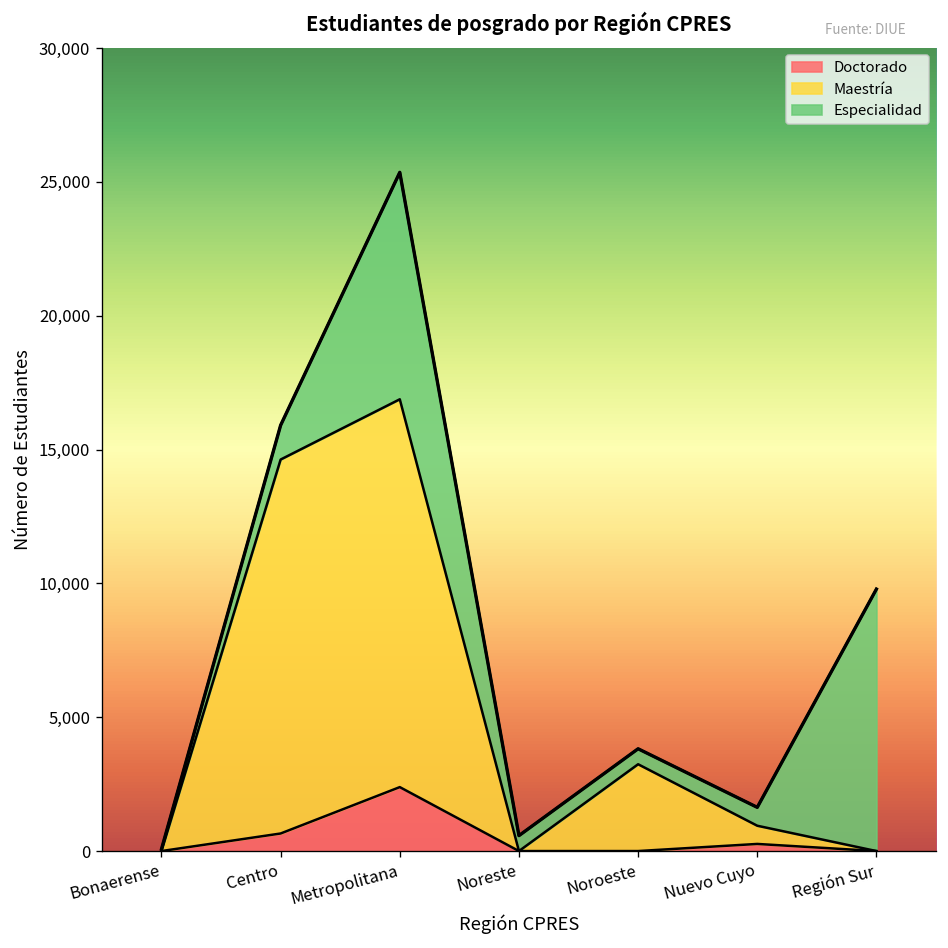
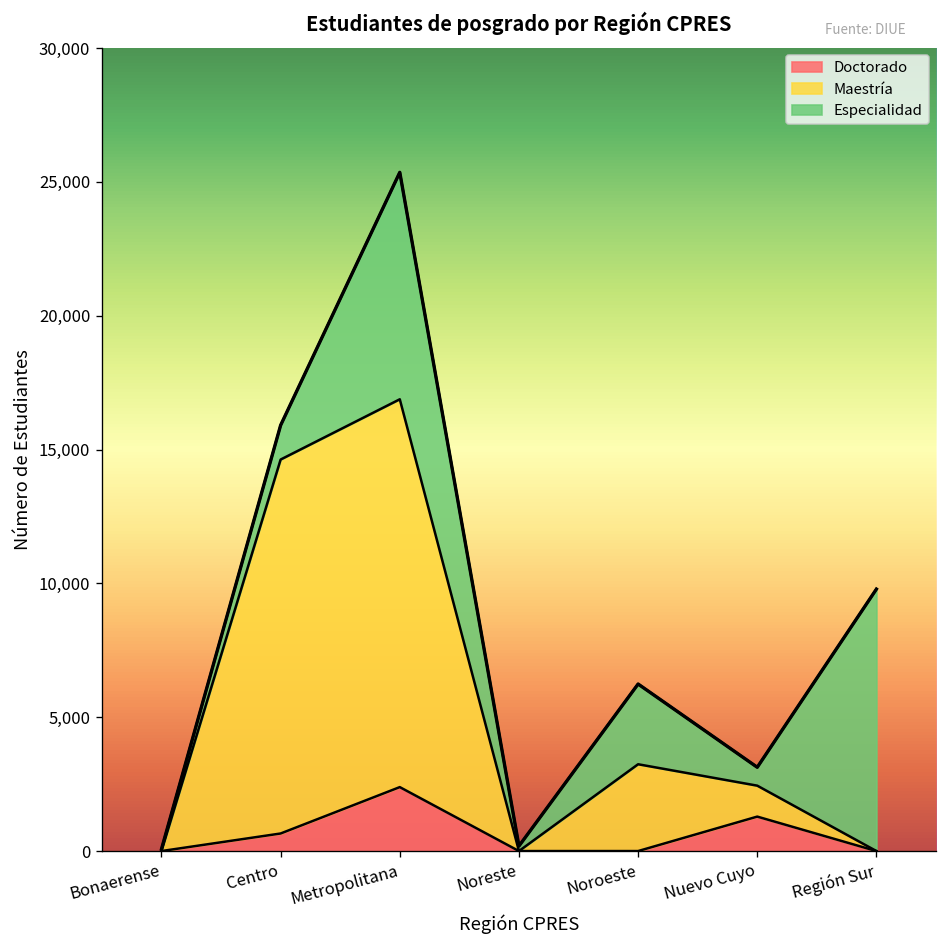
Especialidad, Noreste: 600 -> 200
Especialidad, Noroeste: 600 -> 3,000
Doctorado, Nuevo Cuyo: 300 -> 1,300
Maestría, Nuevo Cuyo: 700 -> 1,200
